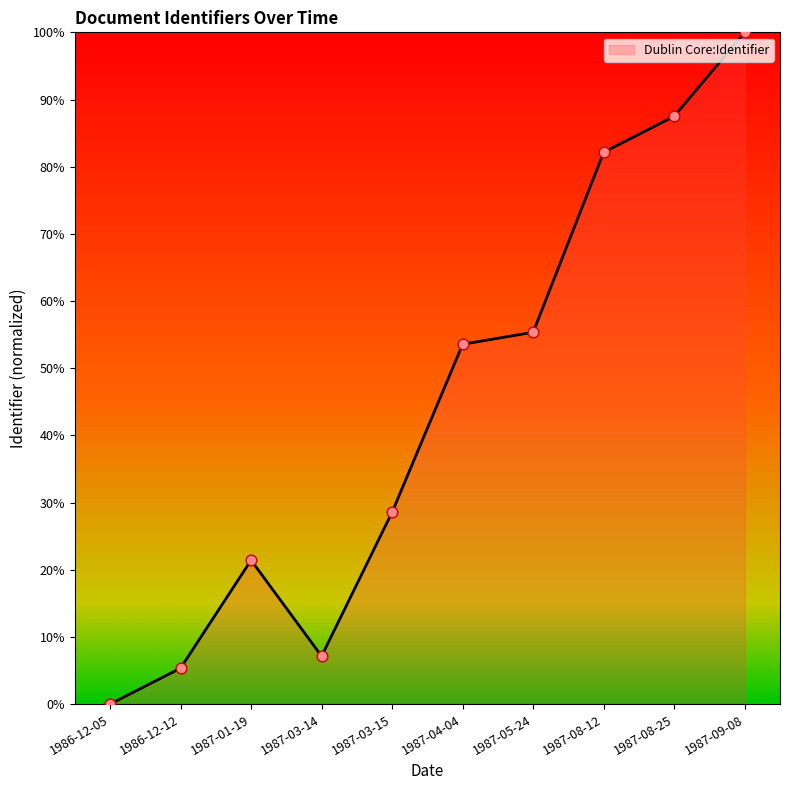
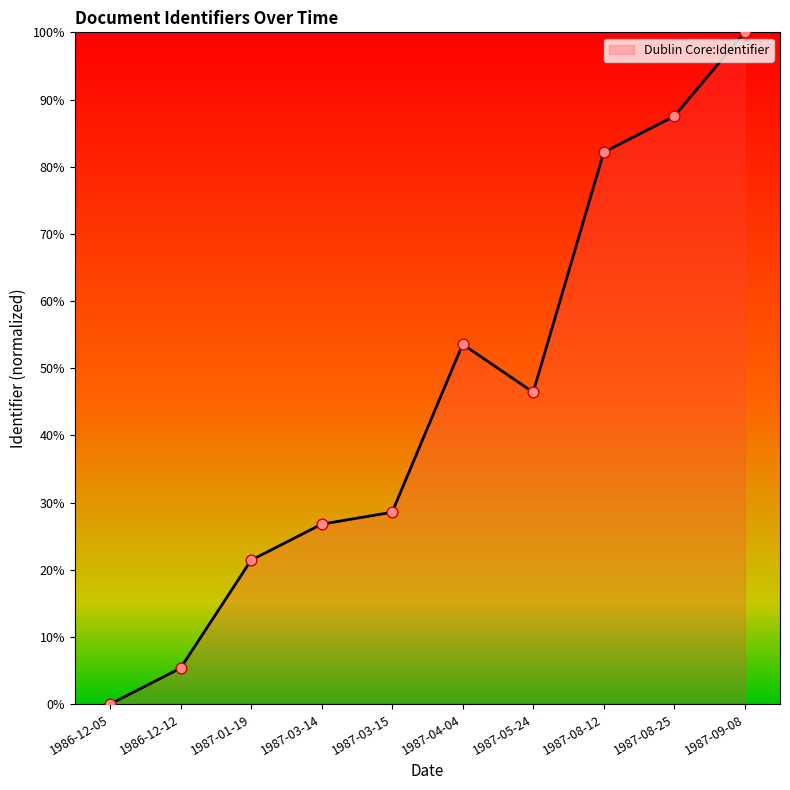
1987-03-14: 7% -> 27%
1987-05-24: 55% -> 46%
